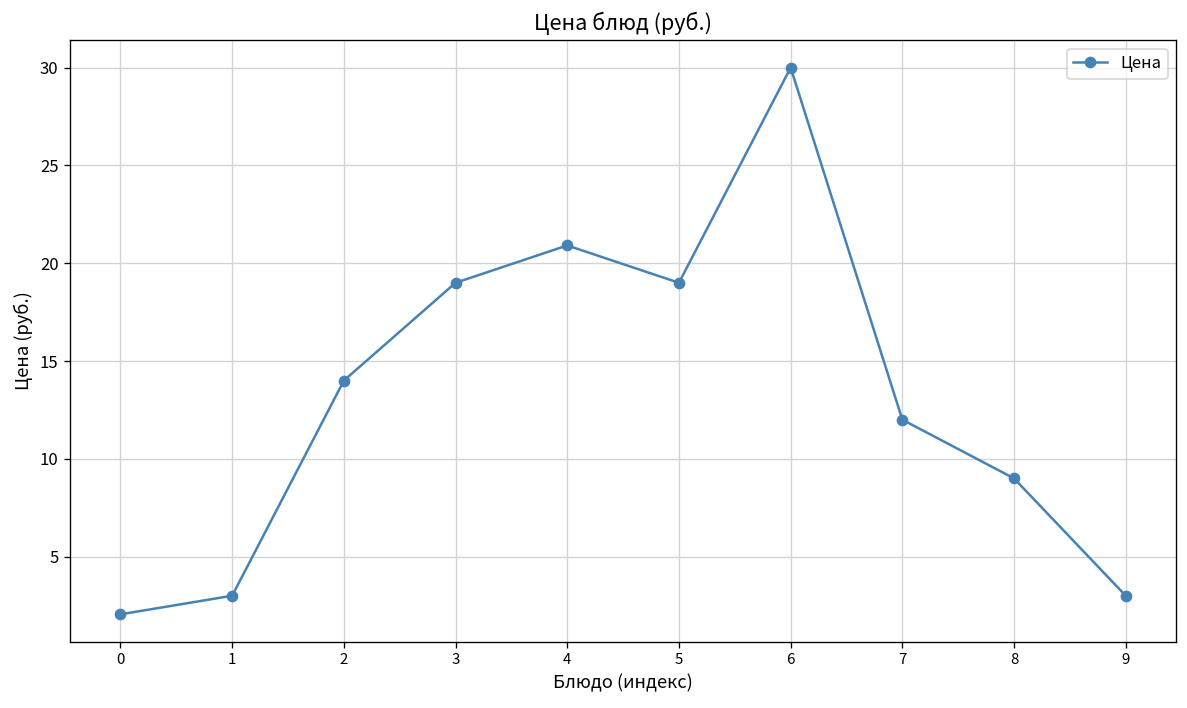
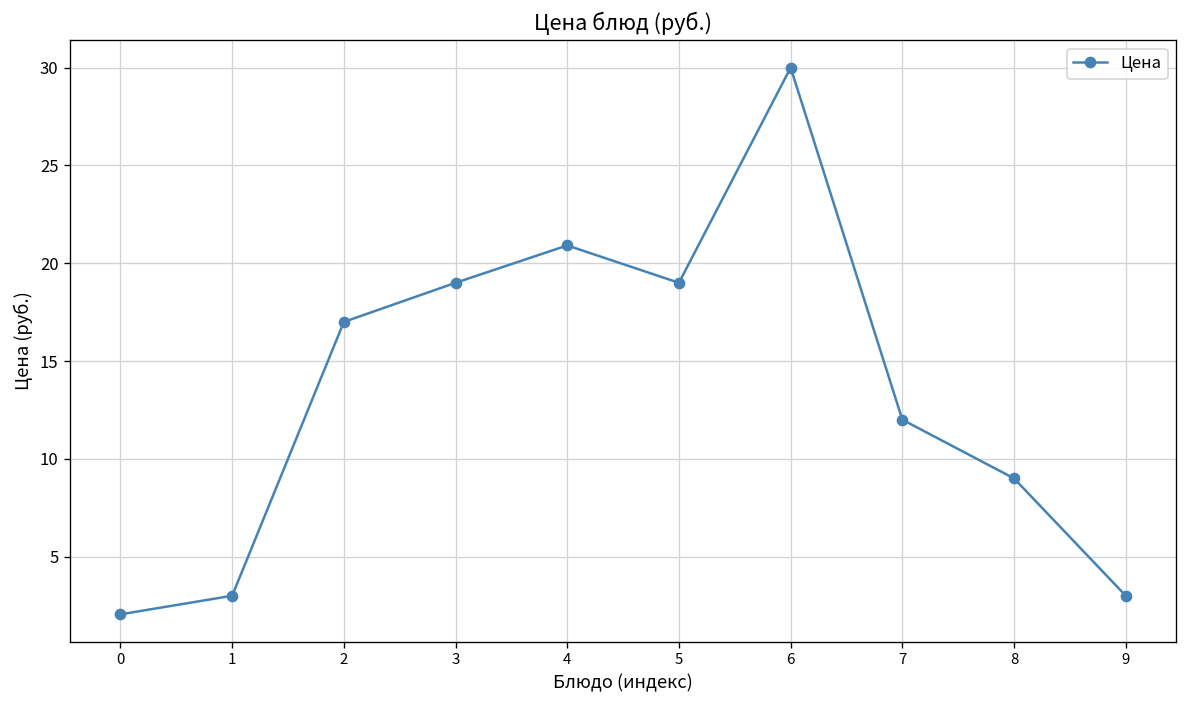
2: 14 -> 17
